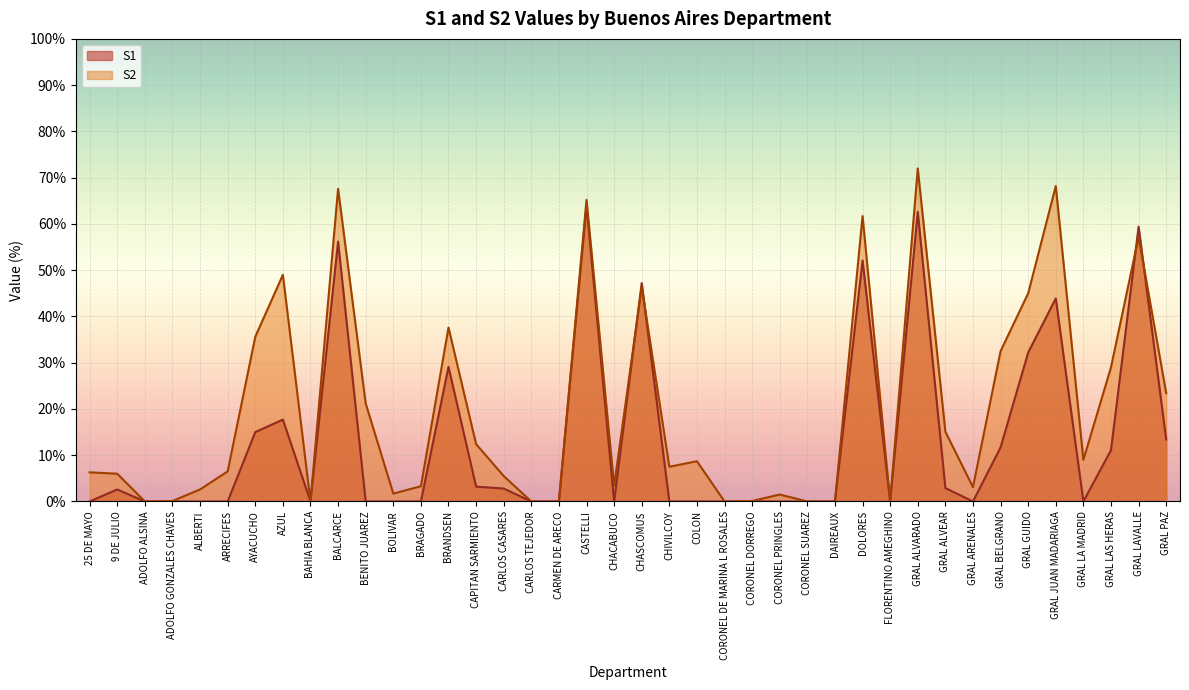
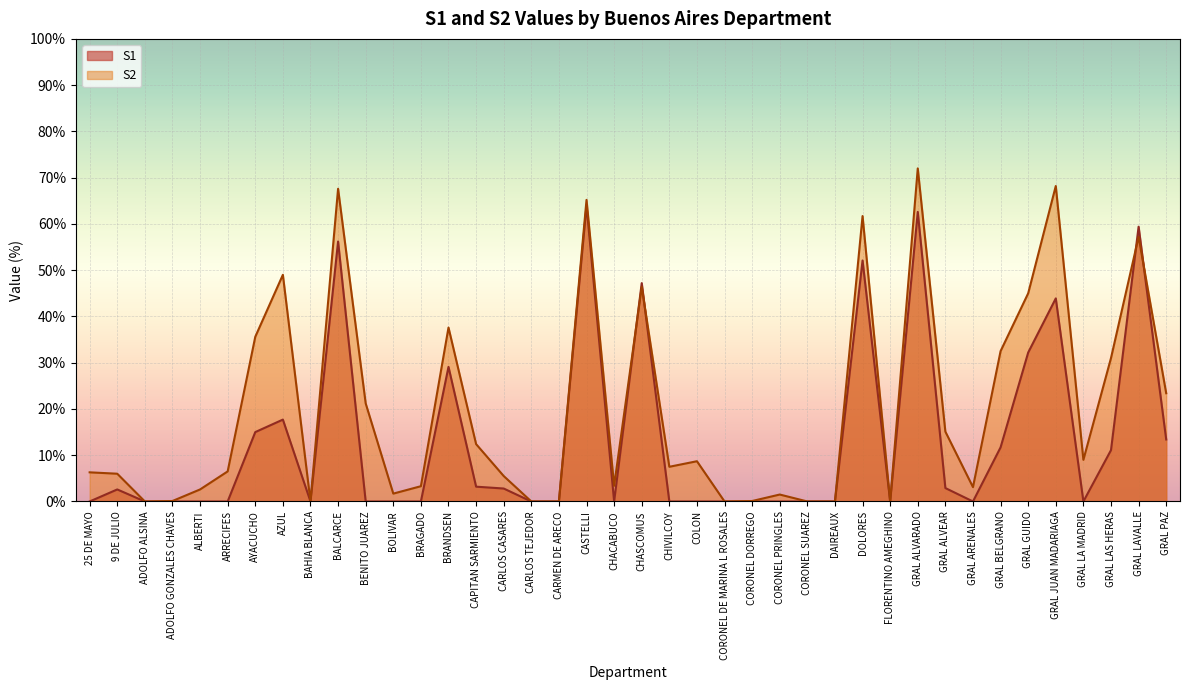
S2, GRAL LAS HERAS: 29% -> 31%
